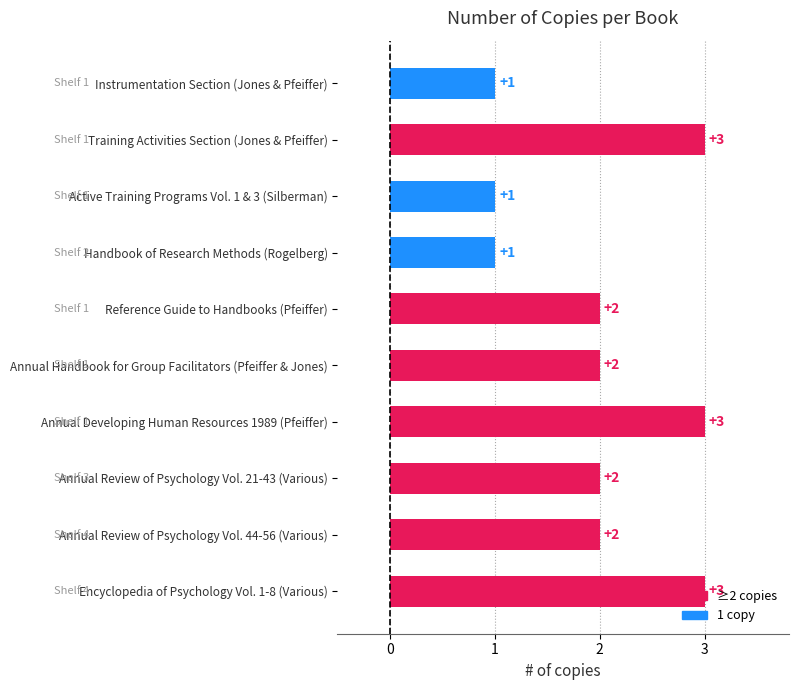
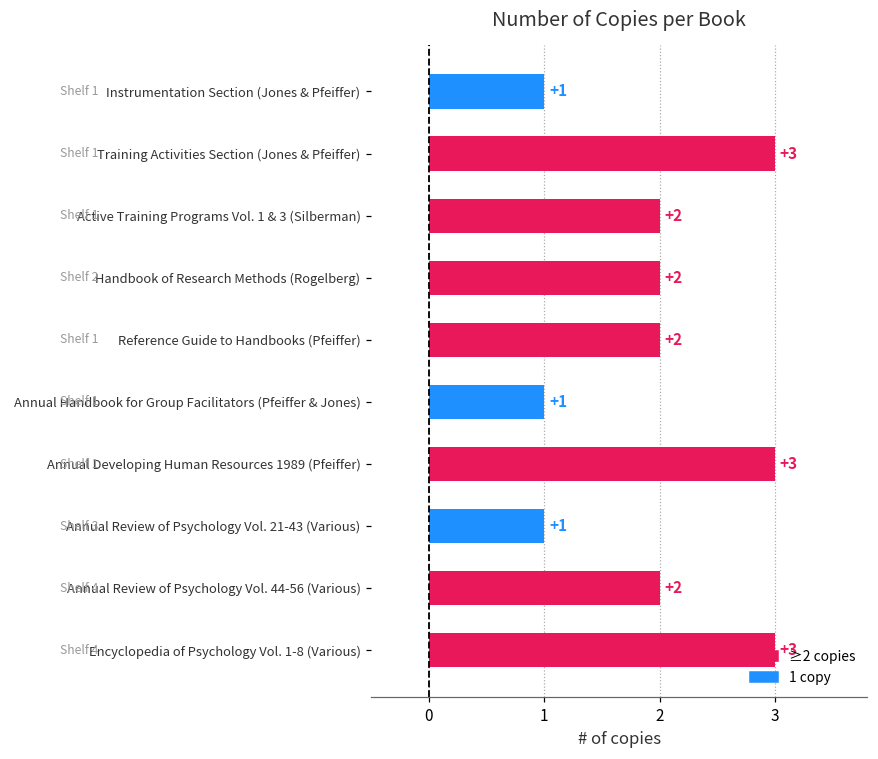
Active Training Programs Vol. 1 & 3 (Silberman): +1 -> +2
Handbook of Research Methods (Rogelberg): +1 -> +2
Annual Handbook for Group Facilitators (Pfeiffer & Jones): +2 -> +1
Annual Review of Psychology Vol. 21-43 (Various): +2 -> +1
